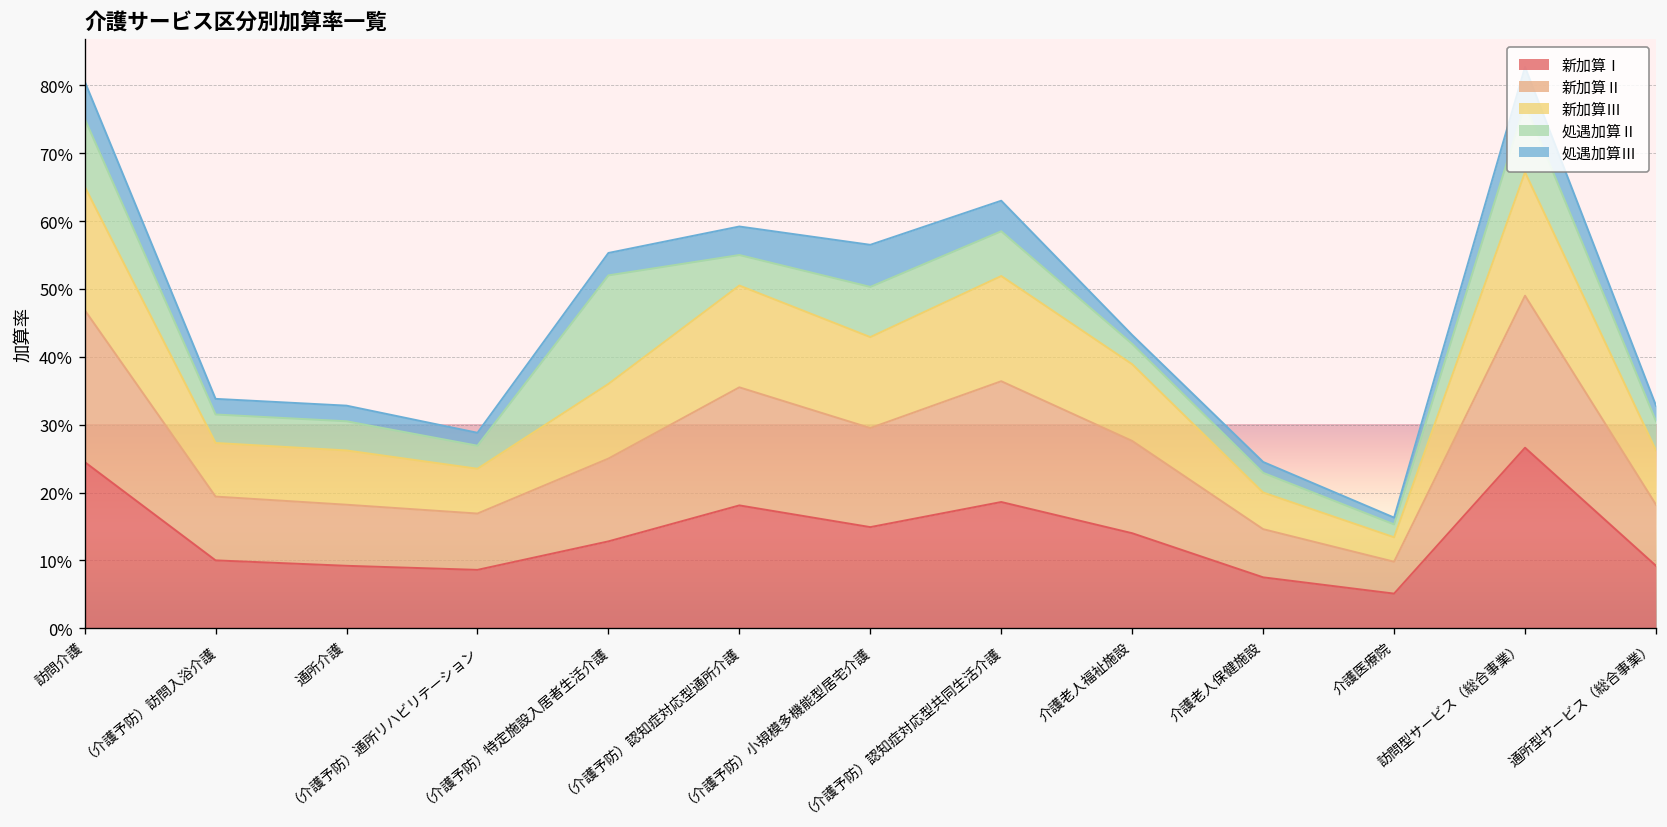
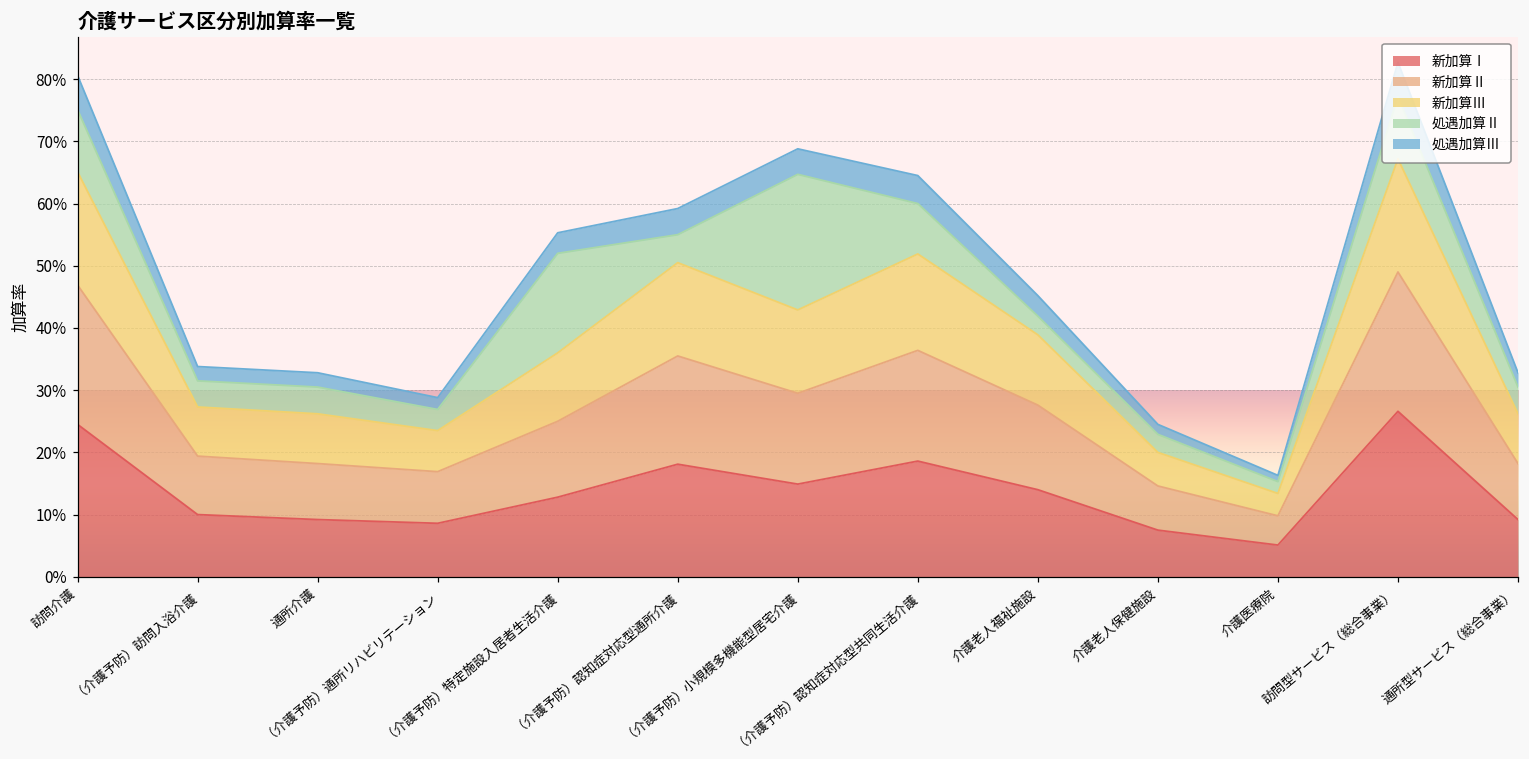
処遇加算Ⅱ, （介護予防）小規模多機能型居宅介護: 7% -> 22%
処遇加算Ⅲ, （介護予防）小規模多機能型居宅介護: 6% -> 4%
処遇加算Ⅱ, （介護予防）認知症対応型共同生活介護: 7% -> 8%
処遇加算Ⅲ, 介護老人福祉施設: 1% -> 3%
